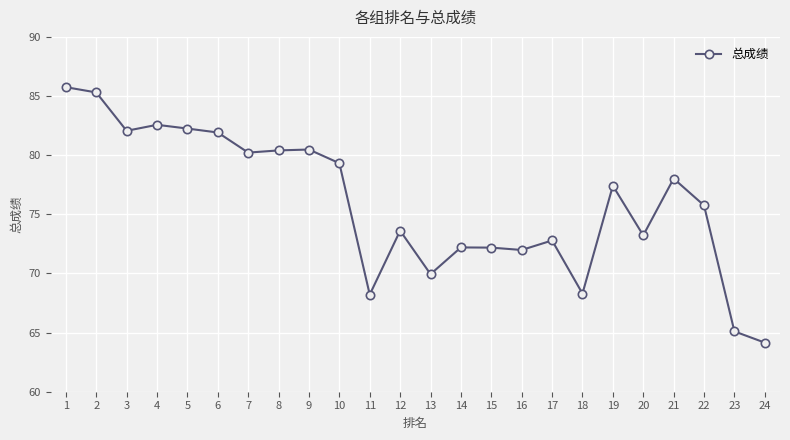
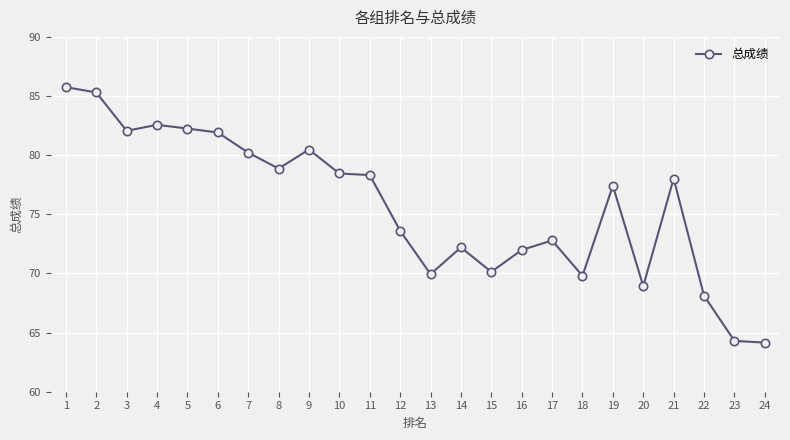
8: 80.4 -> 78.9
10: 79.3 -> 78.5
11: 68.2 -> 78.3
15: 72.2 -> 70.1
18: 68.3 -> 69.8
20: 73.2 -> 68.9
22: 75.8 -> 68.1
23: 65.1 -> 64.3
